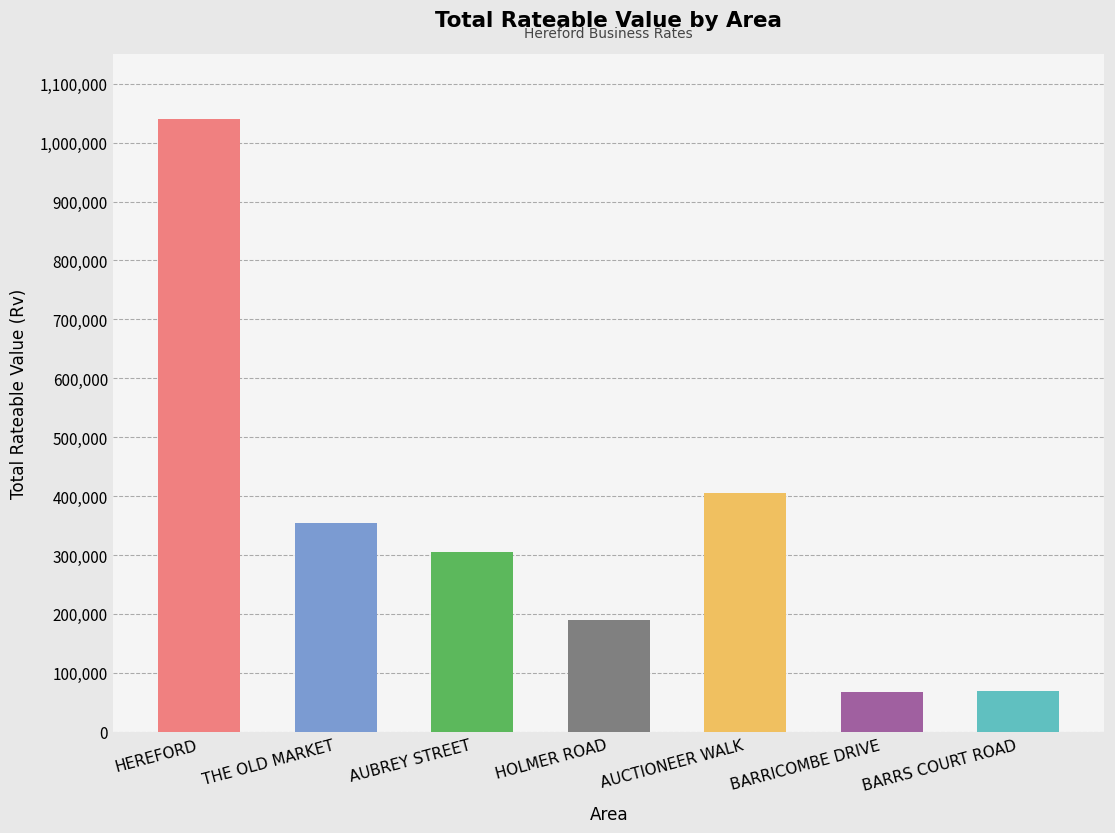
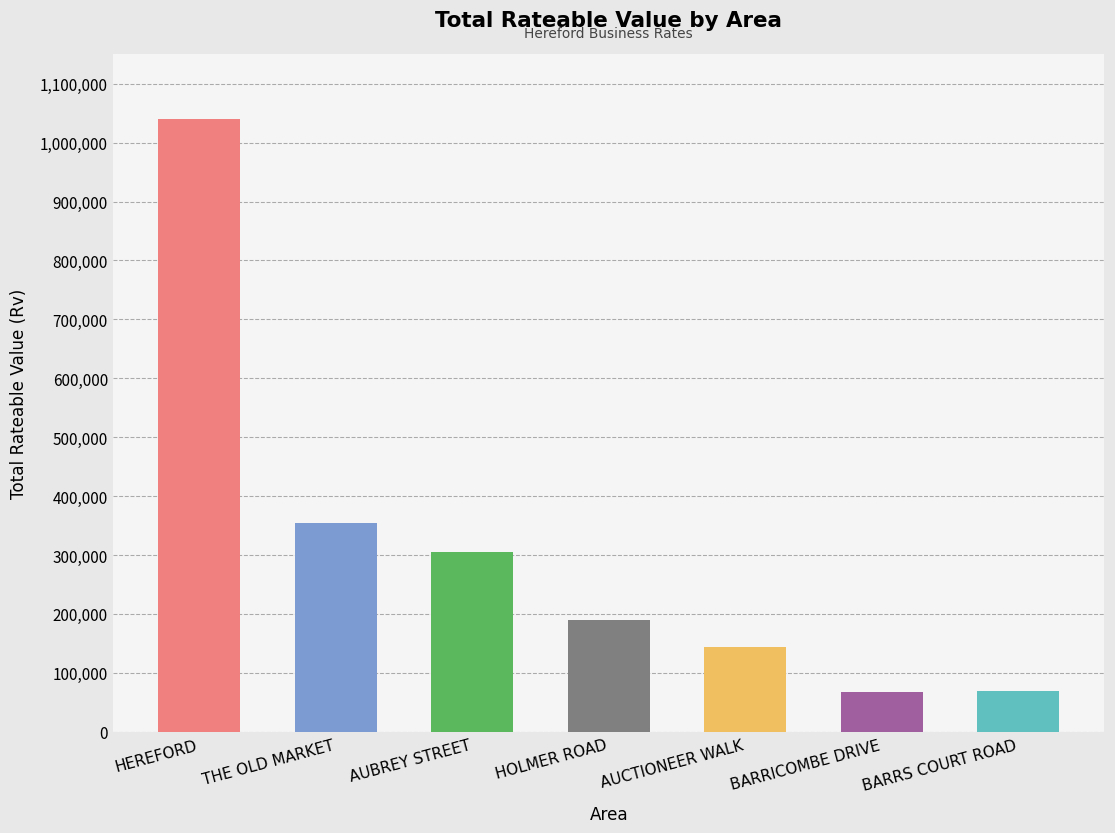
AUCTIONEER WALK: 410,000 -> 140,000
